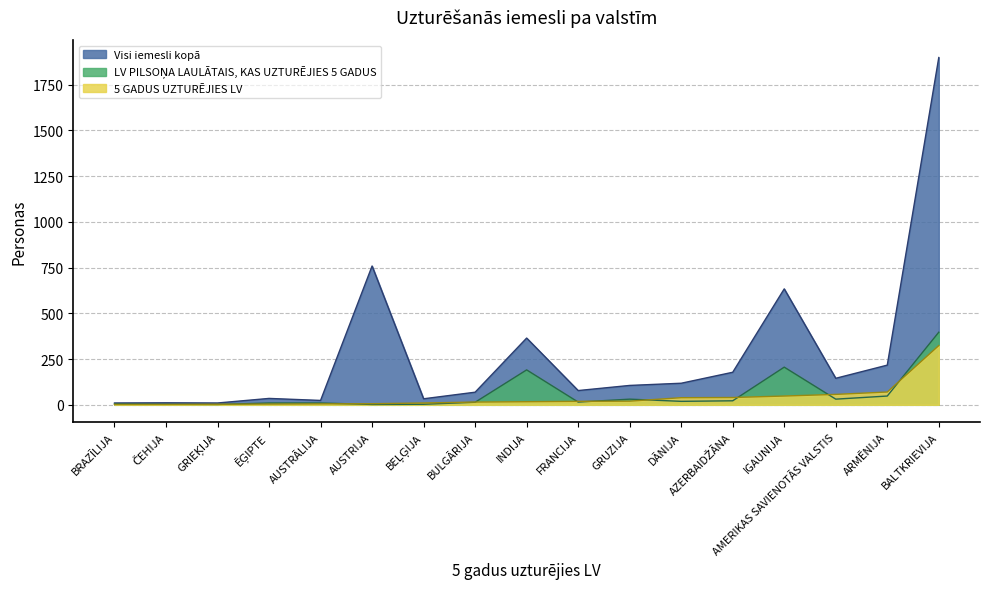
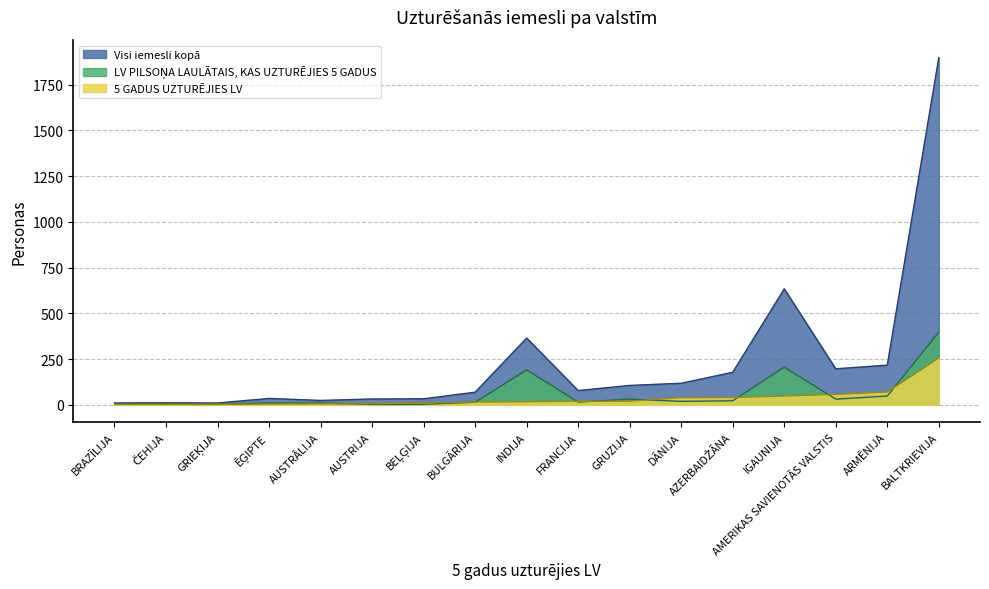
Visi iemesli kopā, AUSTRIJA: 760 -> 30
Visi iemesli kopā, AMERIKAS SAVIENOTĀS VALSTIS: 150 -> 200
5 GADUS UZTURĒJIES LV, BALTKRIEVIJA: 320 -> 260
